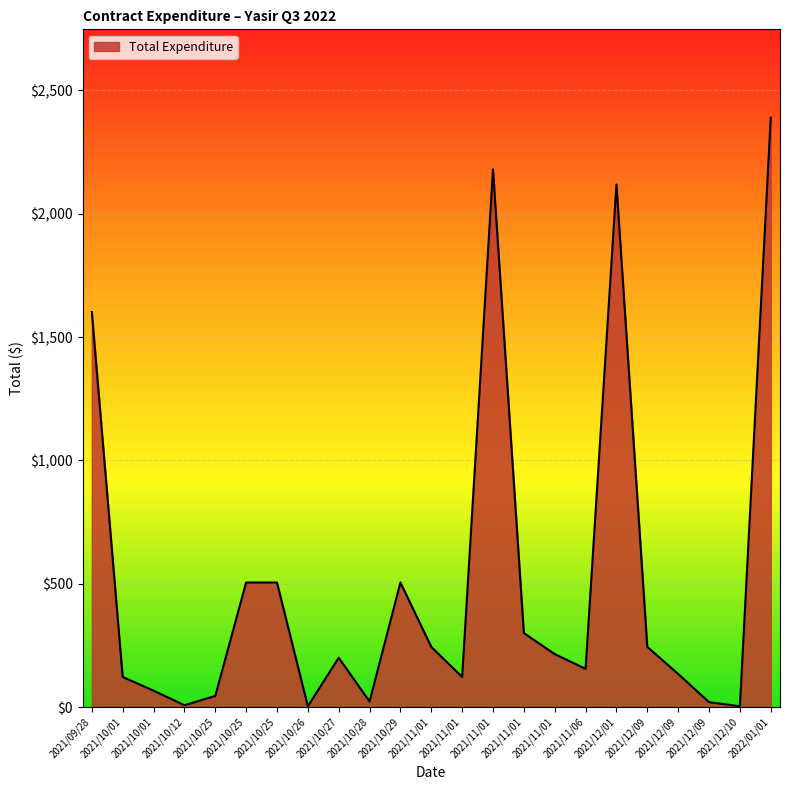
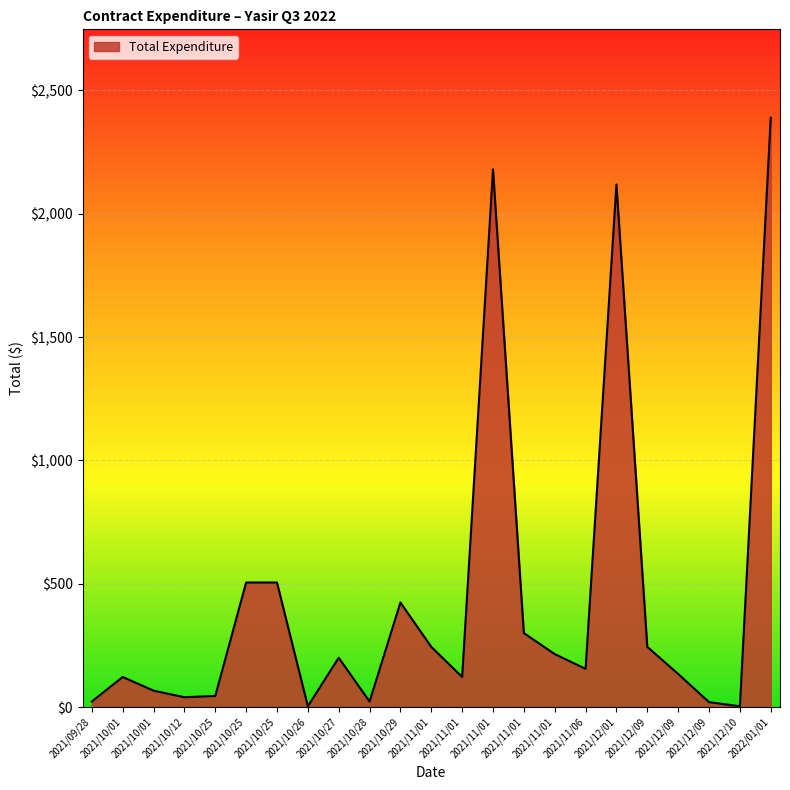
2021/09/28: $1,600 -> $20
2021/10/12: $10 -> $40
2021/10/29: $510 -> $420
